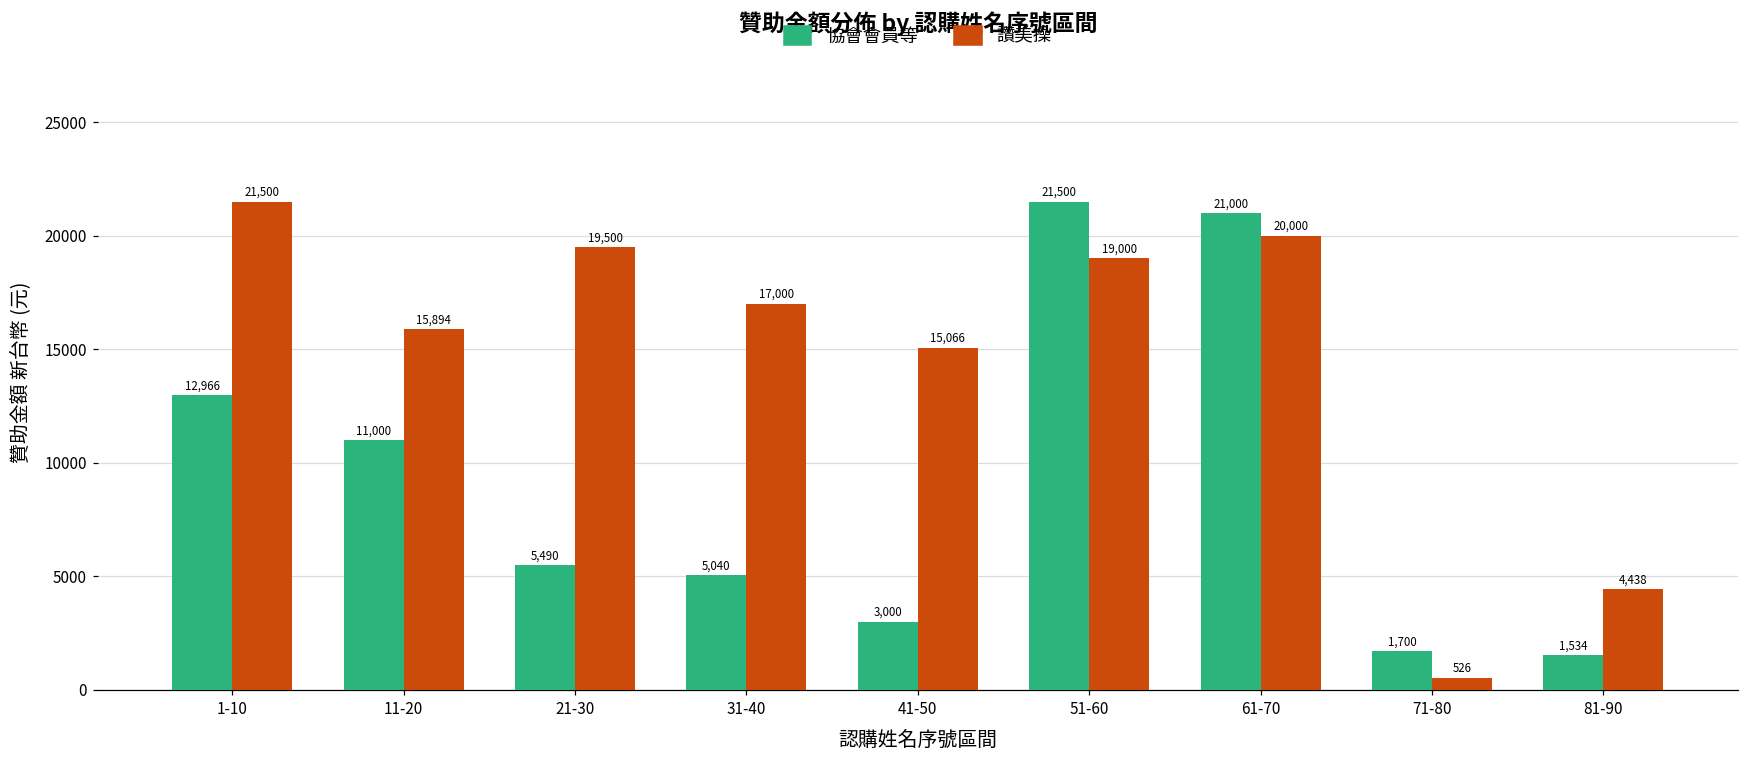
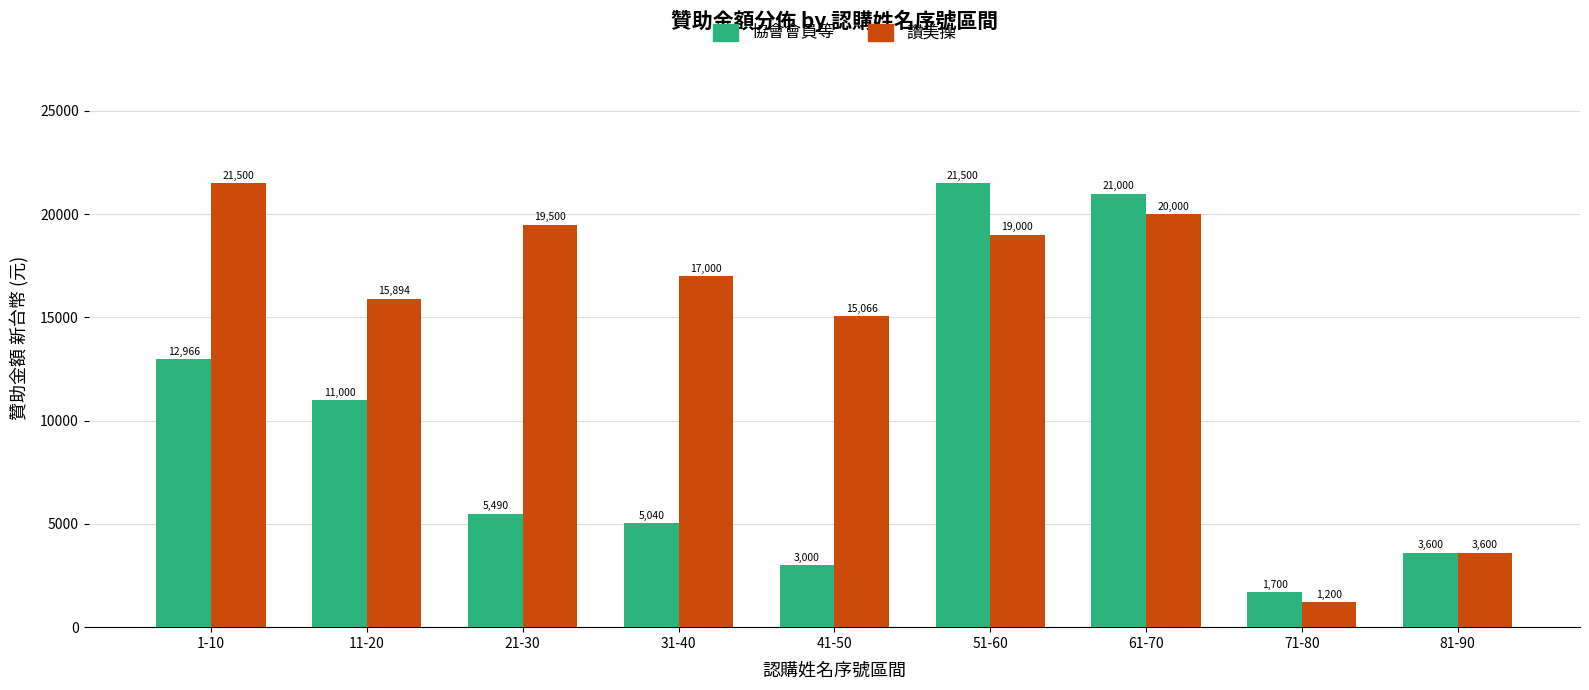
讚美操, 71-80: 526 -> 1,200
協會會員等, 81-90: 1,534 -> 3,600
讚美操, 81-90: 4,438 -> 3,600
